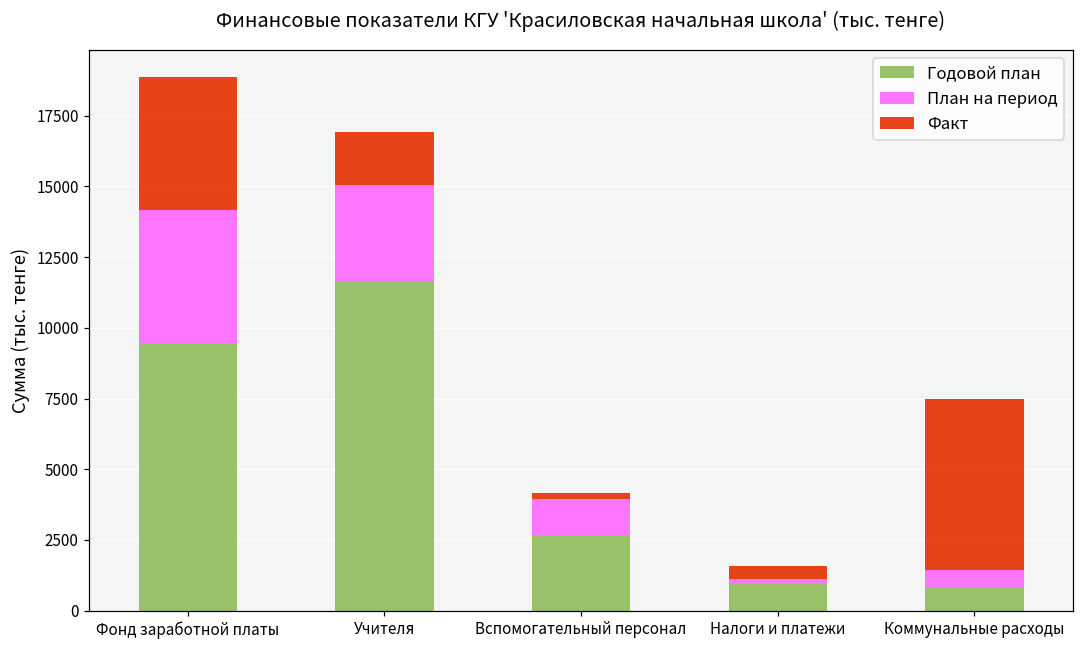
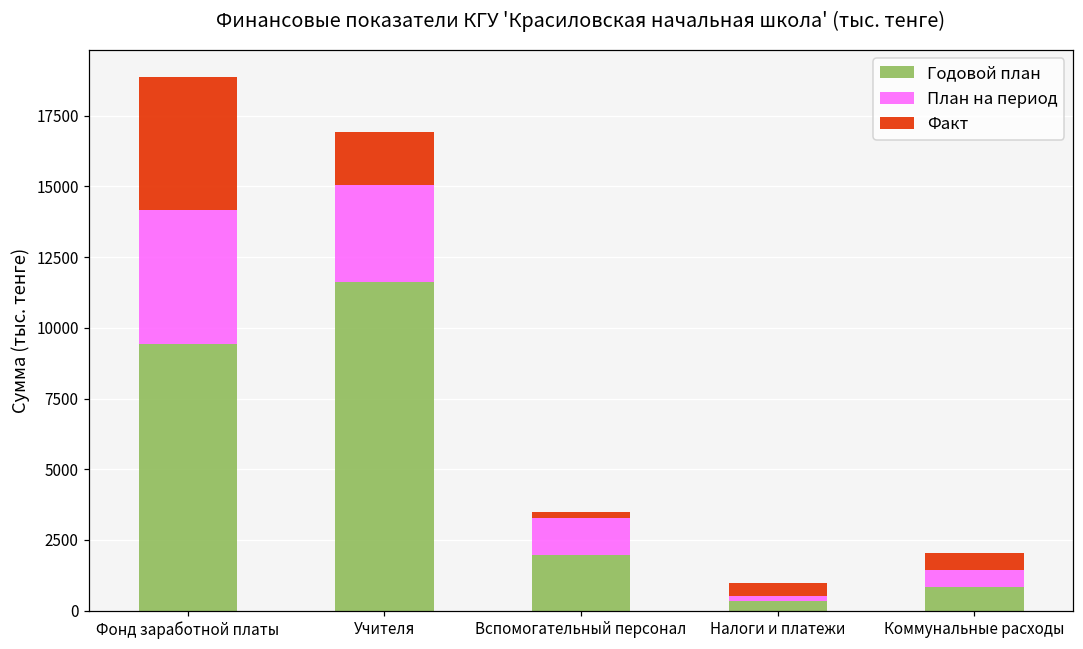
Годовой план, Вспомогательный персонал: 2600 -> 2000
Годовой план, Налоги и платежи: 900 -> 400
Факт, Коммунальные расходы: 6100 -> 600
